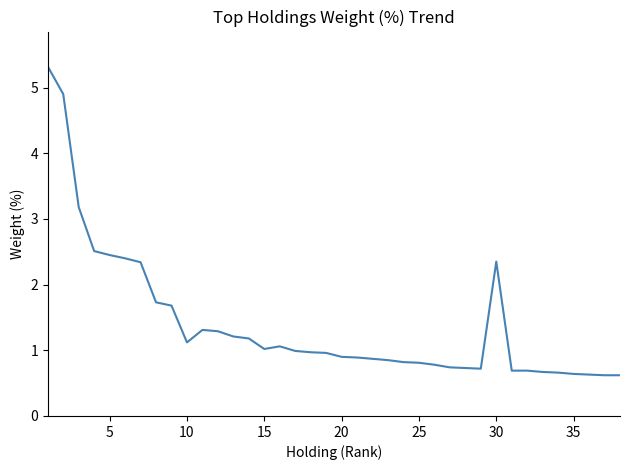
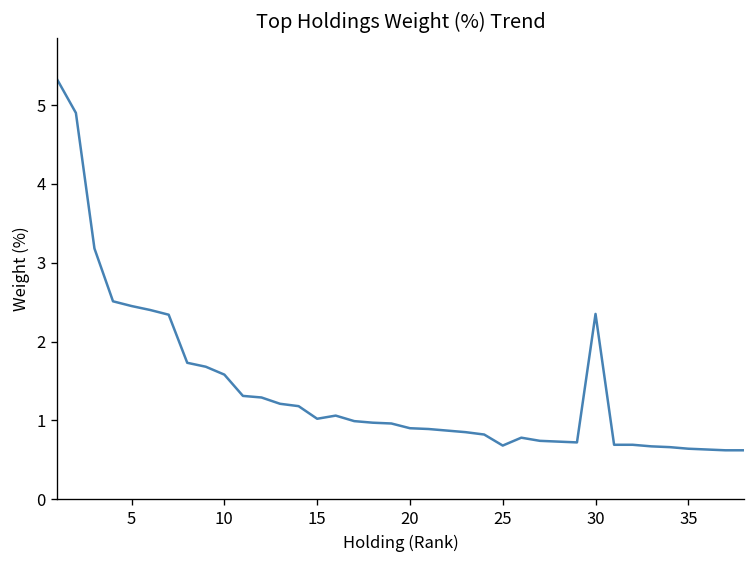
10: 1.1 -> 1.6
25: 0.8 -> 0.7
